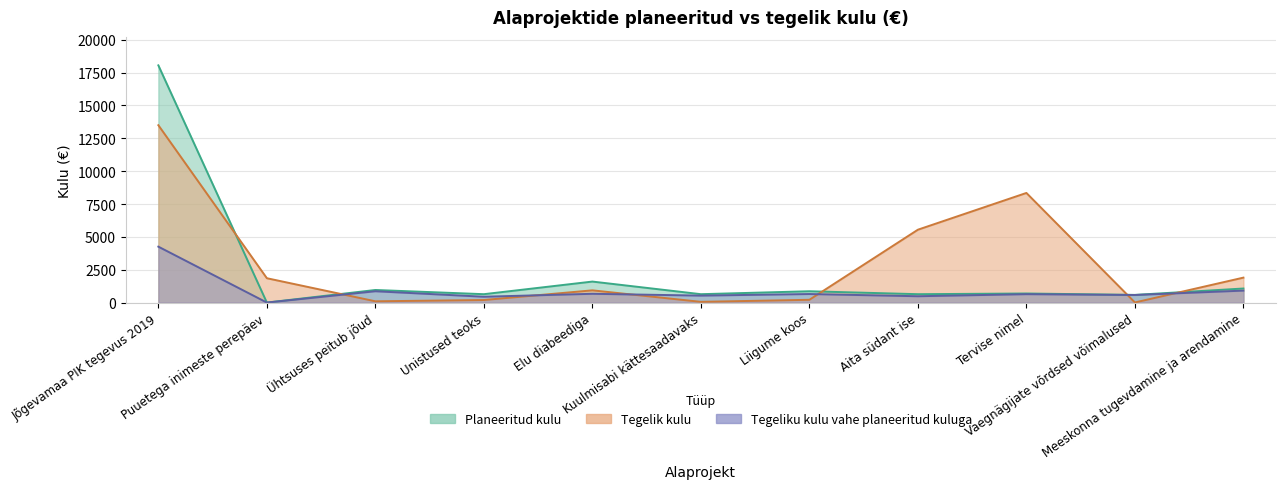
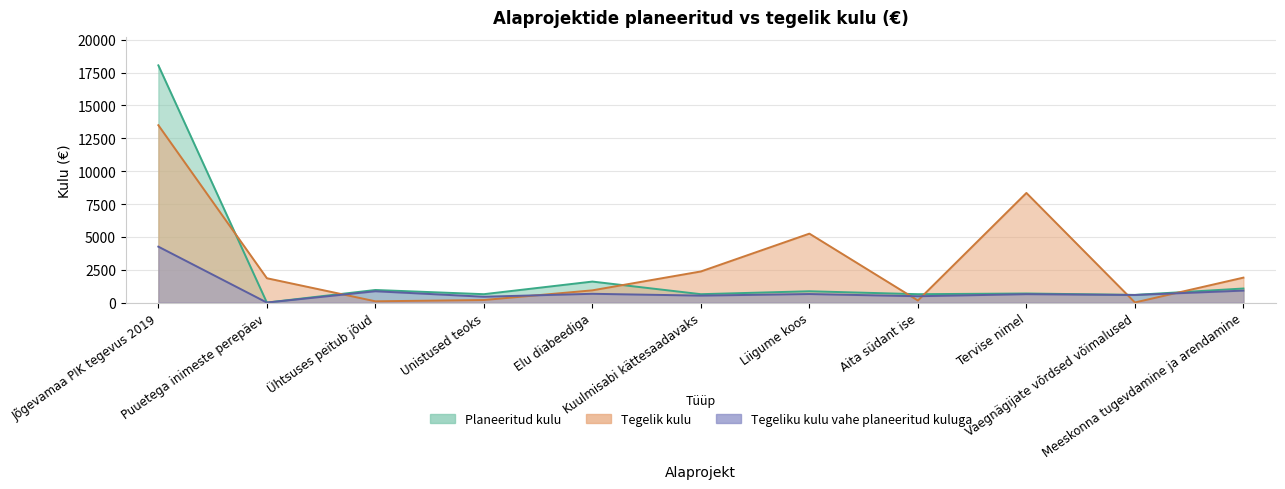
Tegelik kulu, Kuulmisabi kättesaadavaks: 100 -> 2400
Tegelik kulu, Liigume koos: 200 -> 5200
Tegelik kulu, Aita südant ise: 5500 -> 200
